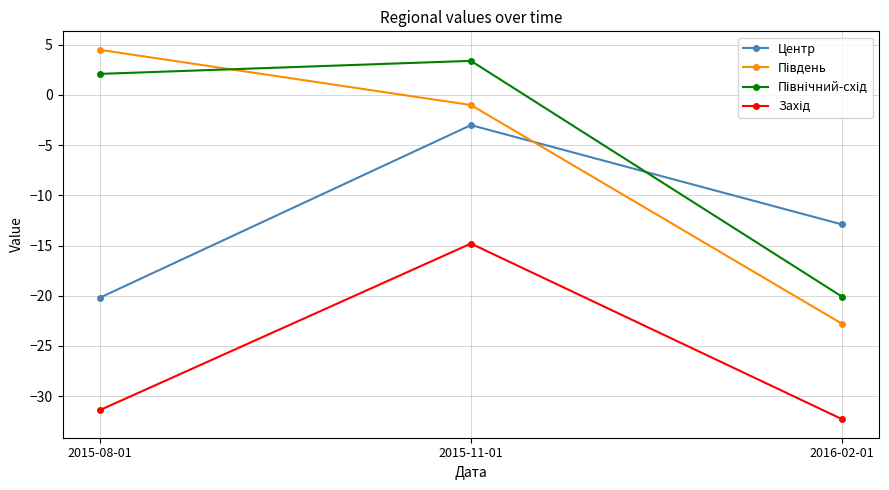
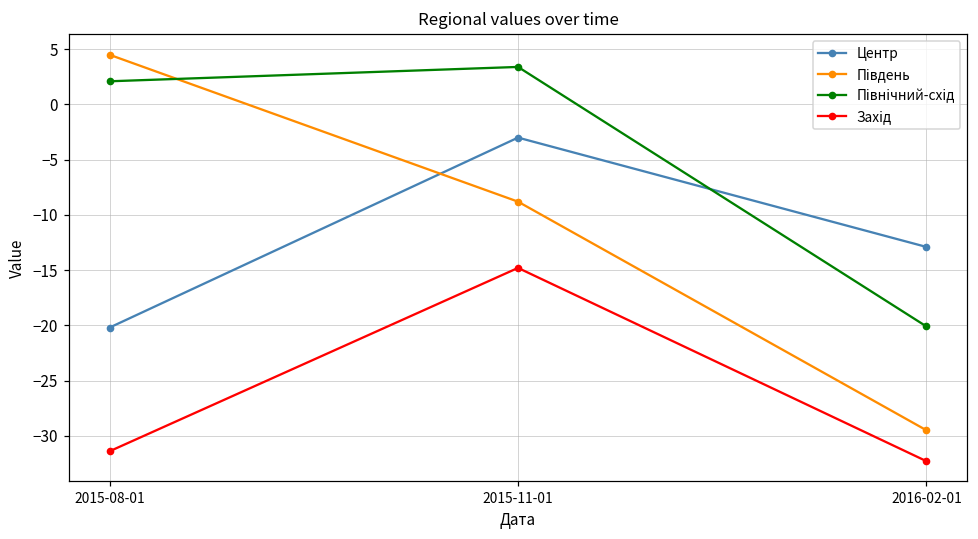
Південь, 2015-11-01: -1.0 -> -8.8
Південь, 2016-02-01: -22.8 -> -29.5
